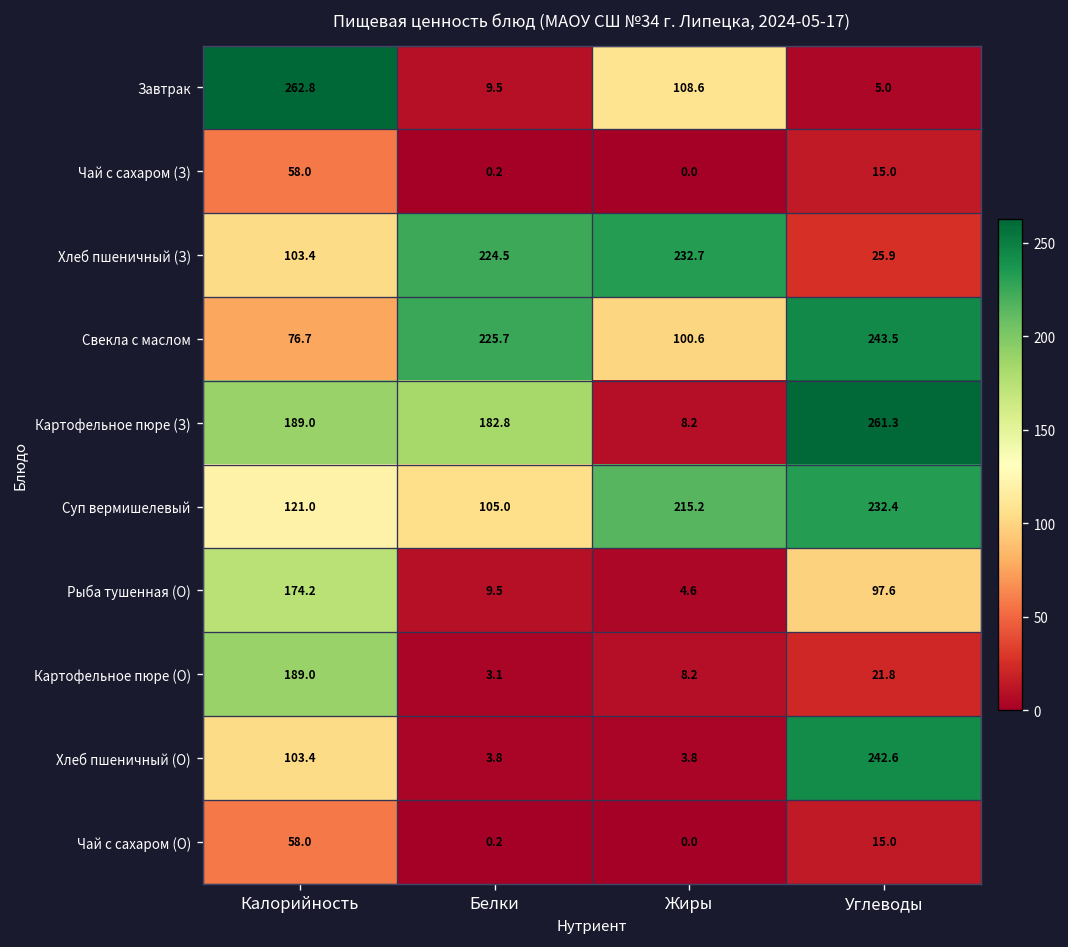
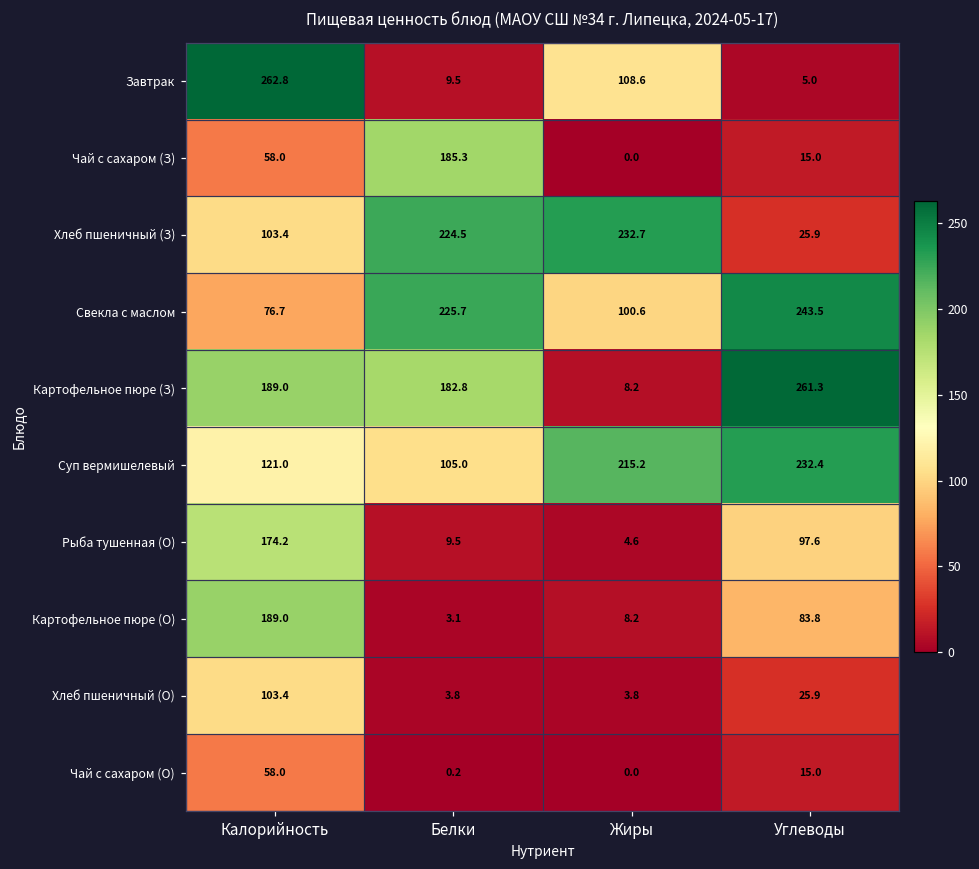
Чай с сахаром (З), Белки: 0.2 -> 185.3
Картофельное пюре (О), Углеводы: 21.8 -> 83.8
Хлеб пшеничный (О), Углеводы: 242.6 -> 25.9
